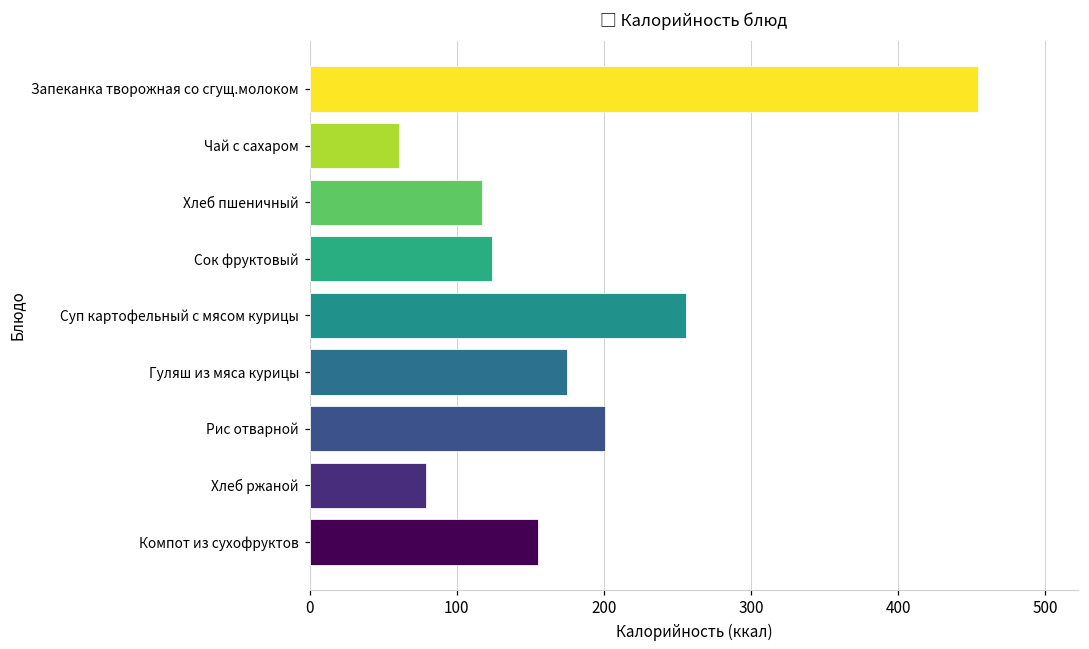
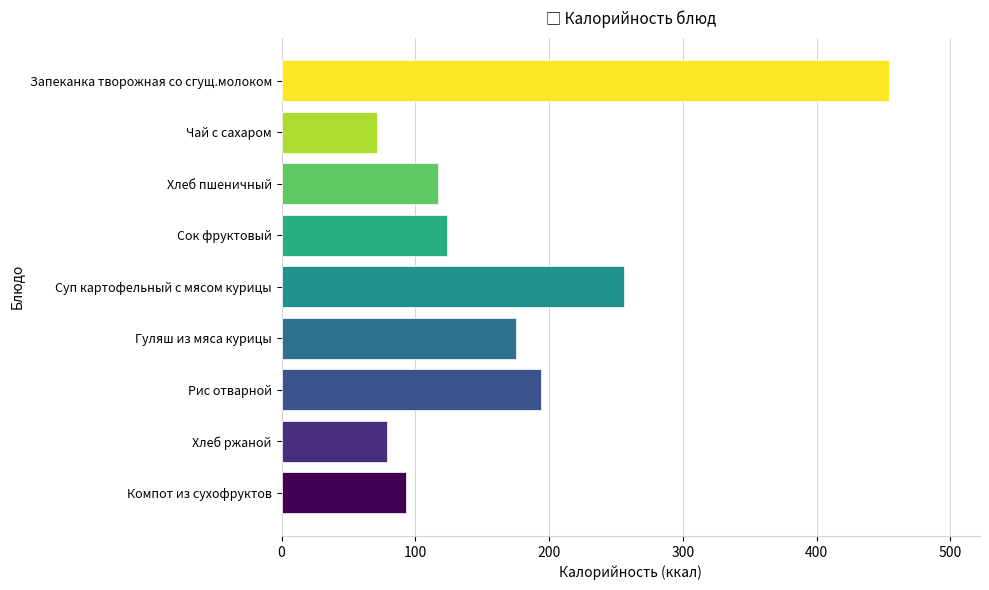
Чай с сахаром: 61 -> 71
Рис отварной: 201 -> 194
Компот из сухофруктов: 155 -> 93
